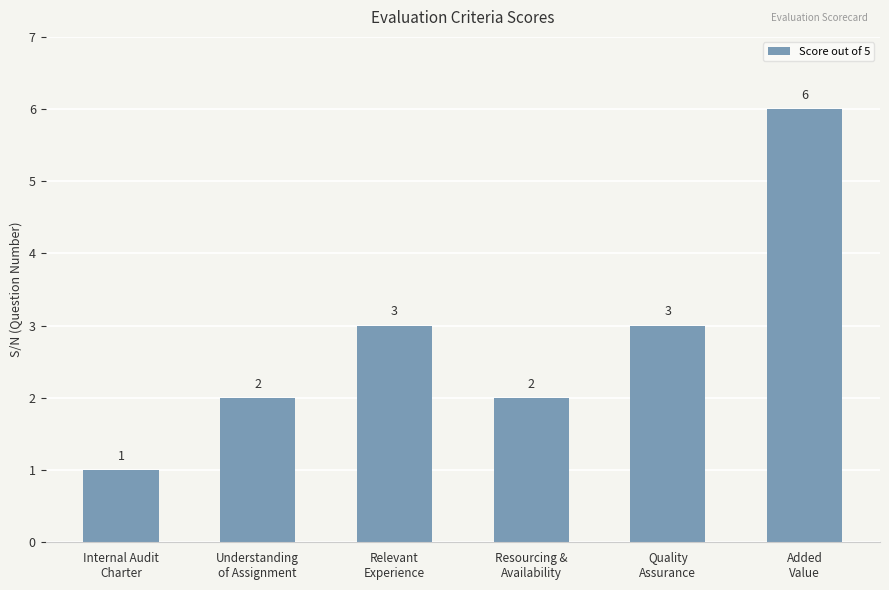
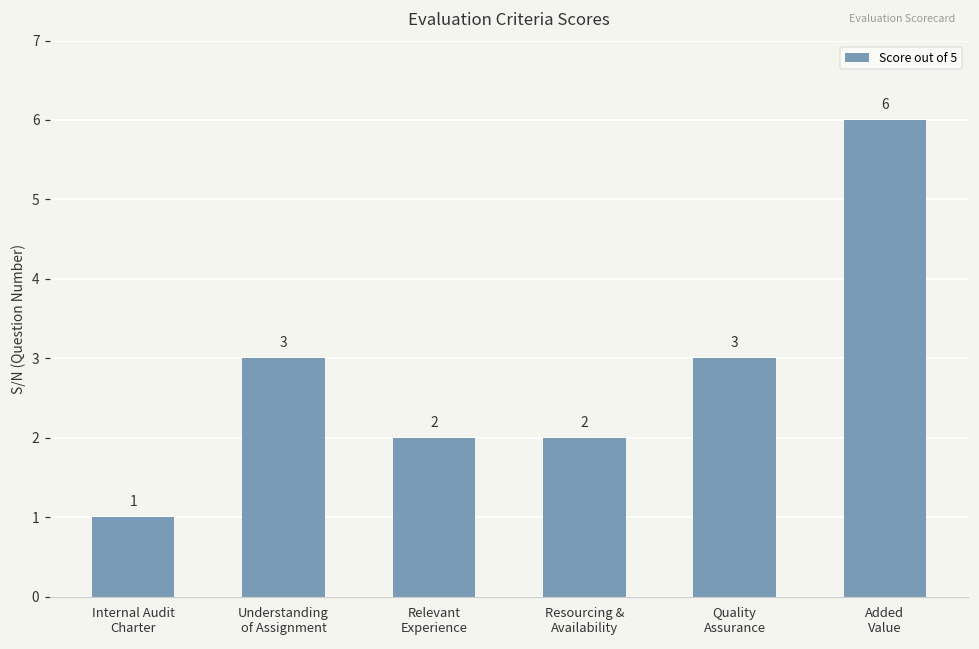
Understanding of Assignment: 2 -> 3
Relevant Experience: 3 -> 2
